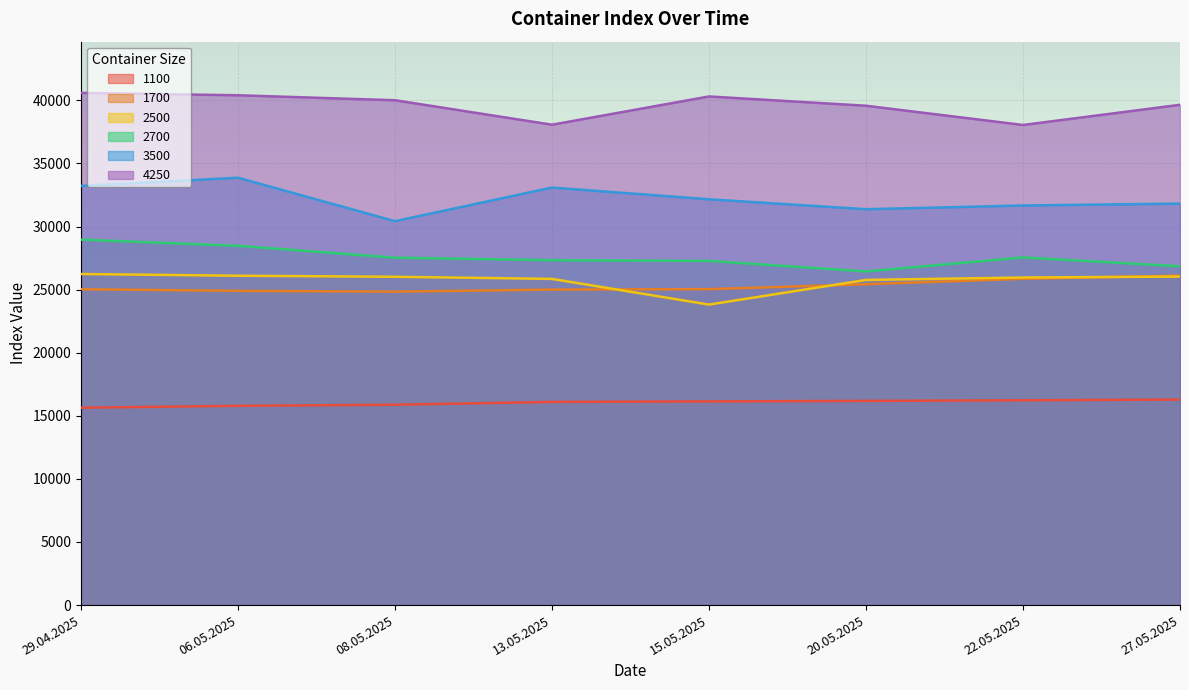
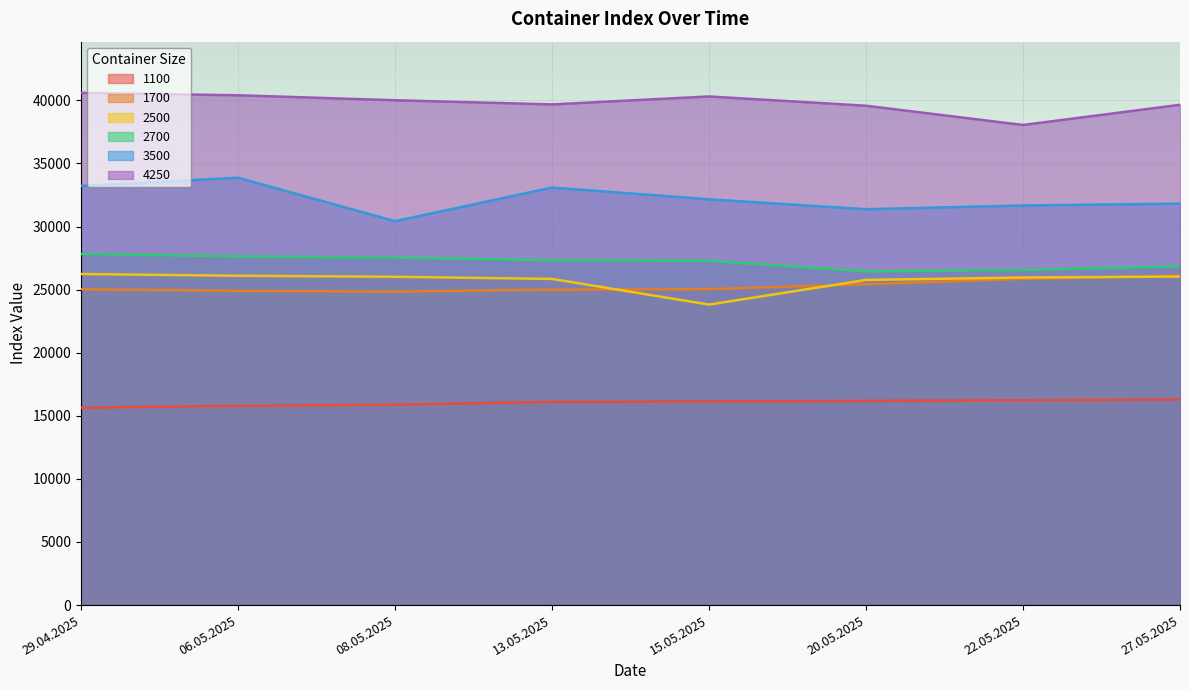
2700, 29.04.2025: 29000 -> 27800
2700, 06.05.2025: 28500 -> 27600
4250, 13.05.2025: 38100 -> 39700
2700, 22.05.2025: 27600 -> 26600
